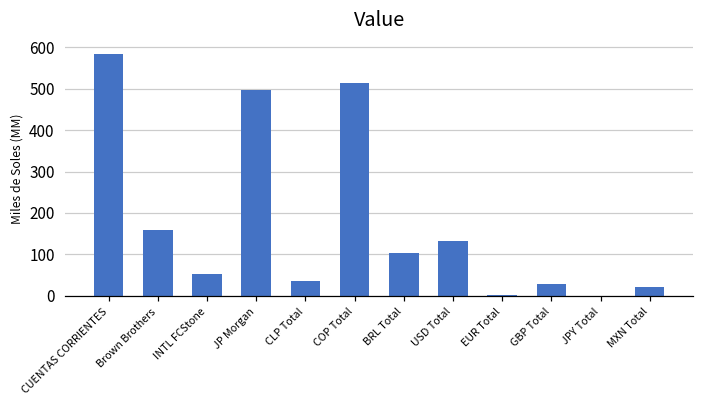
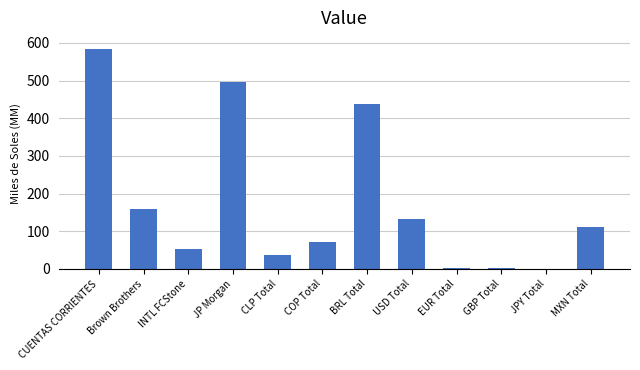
COP Total: 510 -> 70
BRL Total: 100 -> 440
GBP Total: 30 -> 0
MXN Total: 20 -> 110
